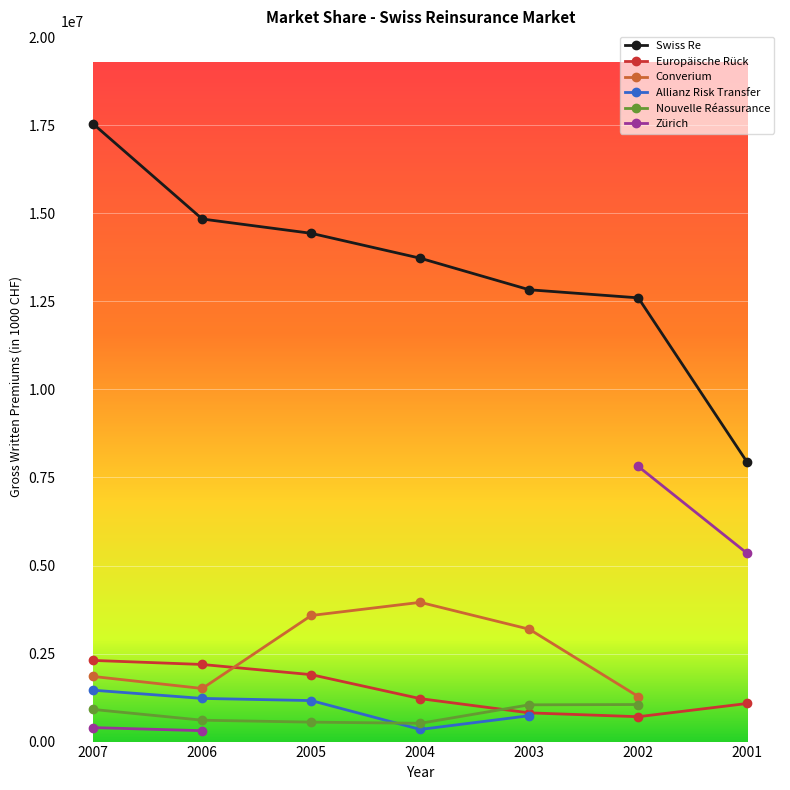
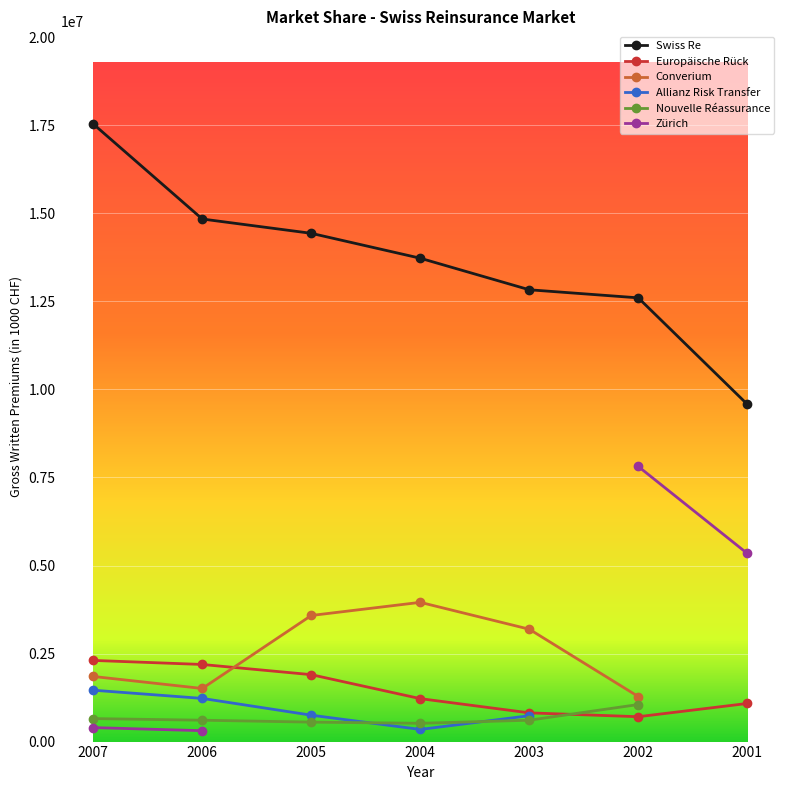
Nouvelle Réassurance, 2007: 900000 -> 700000
Allianz Risk Transfer, 2005: 1200000 -> 700000
Nouvelle Réassurance, 2003: 1000000 -> 600000
Swiss Re, 2001: 7900000 -> 9600000
